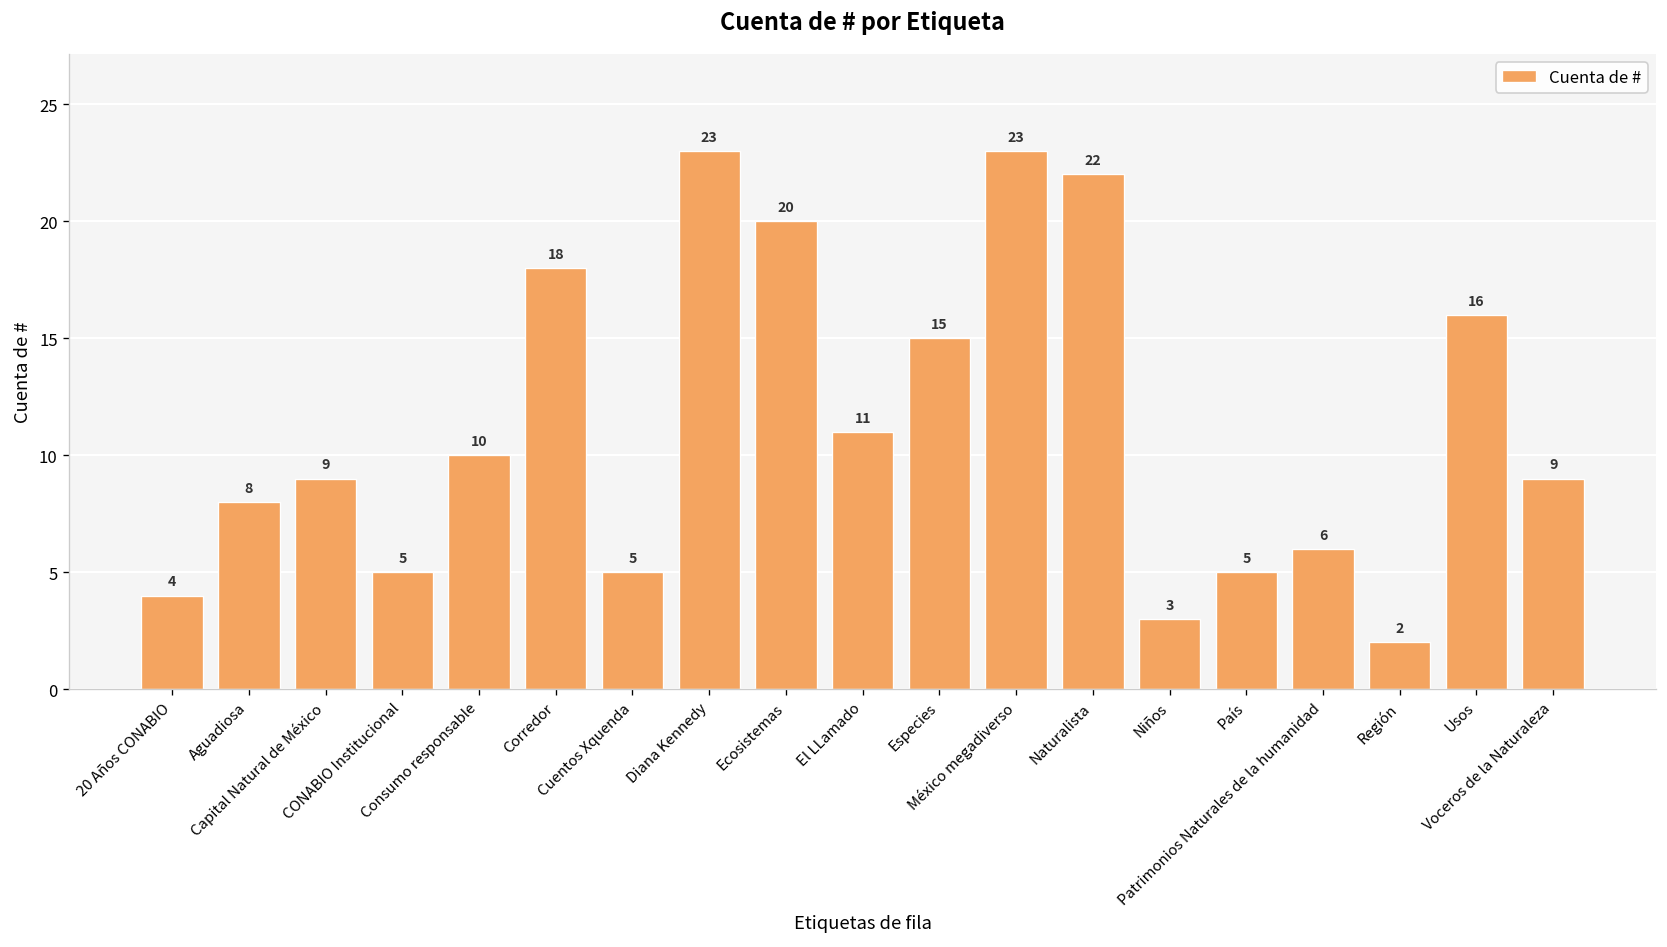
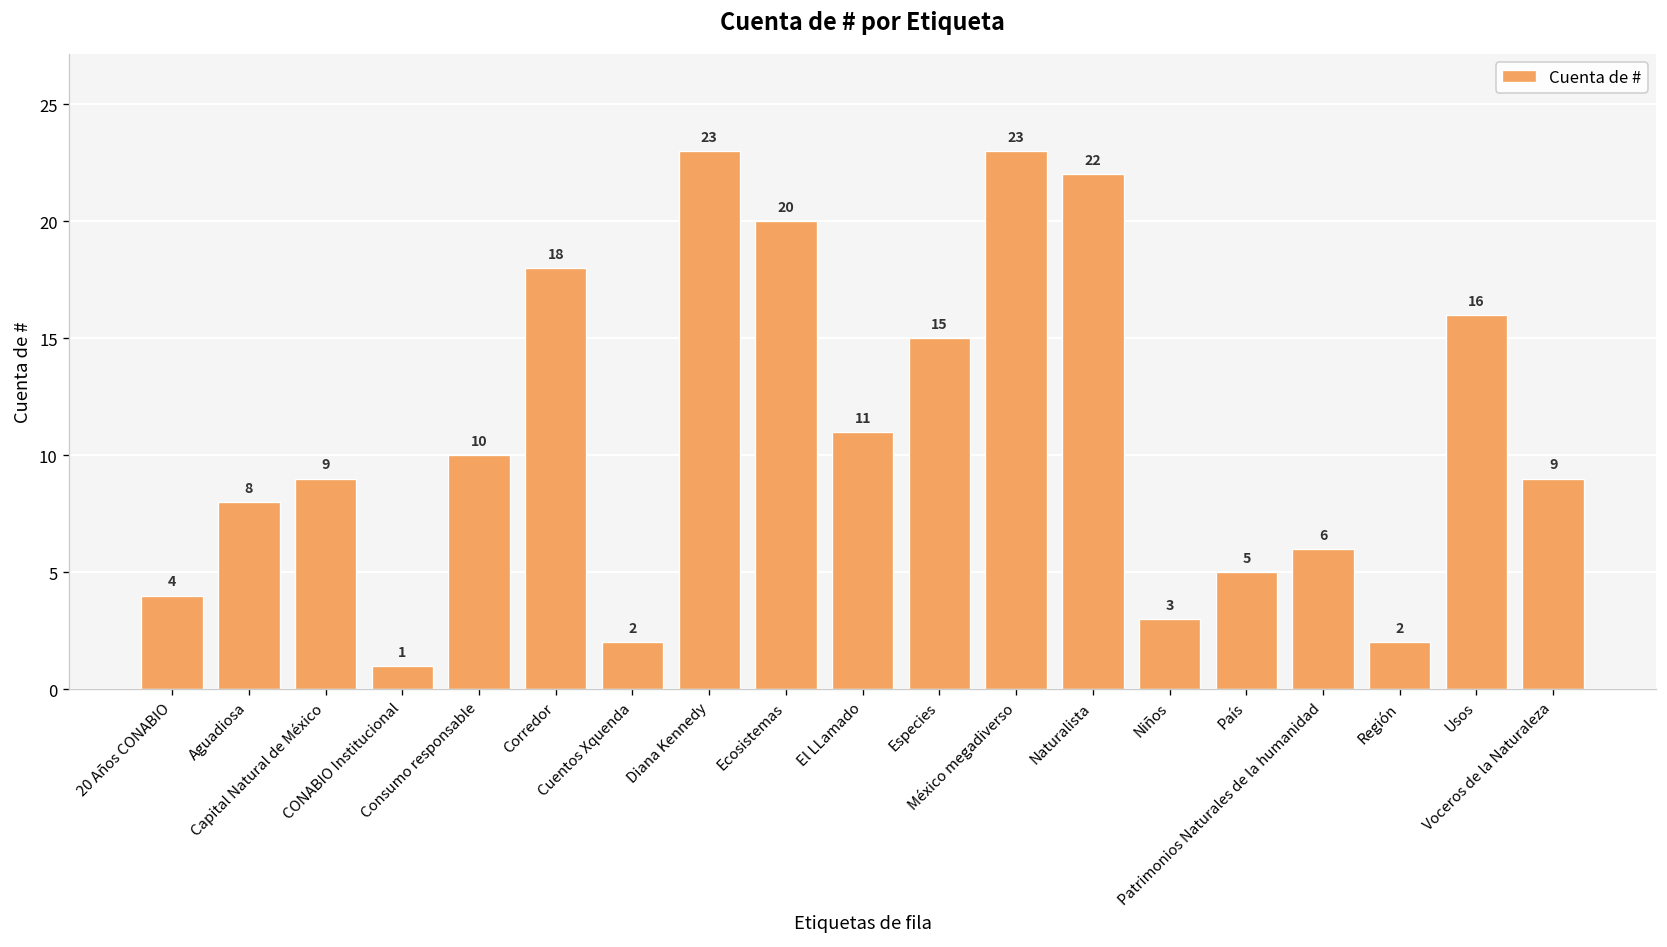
CONABIO Institucional: 5 -> 1
Cuentos Xquenda: 5 -> 2
